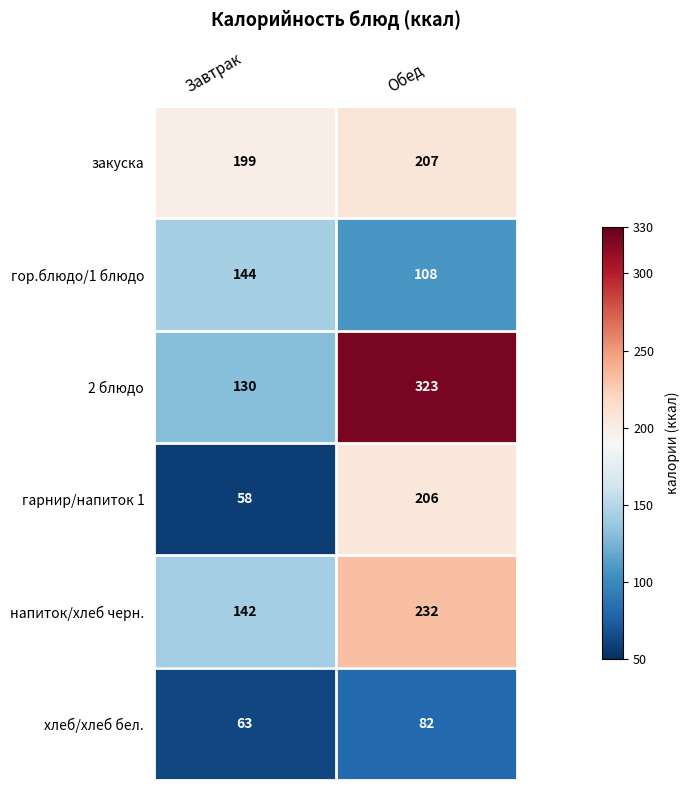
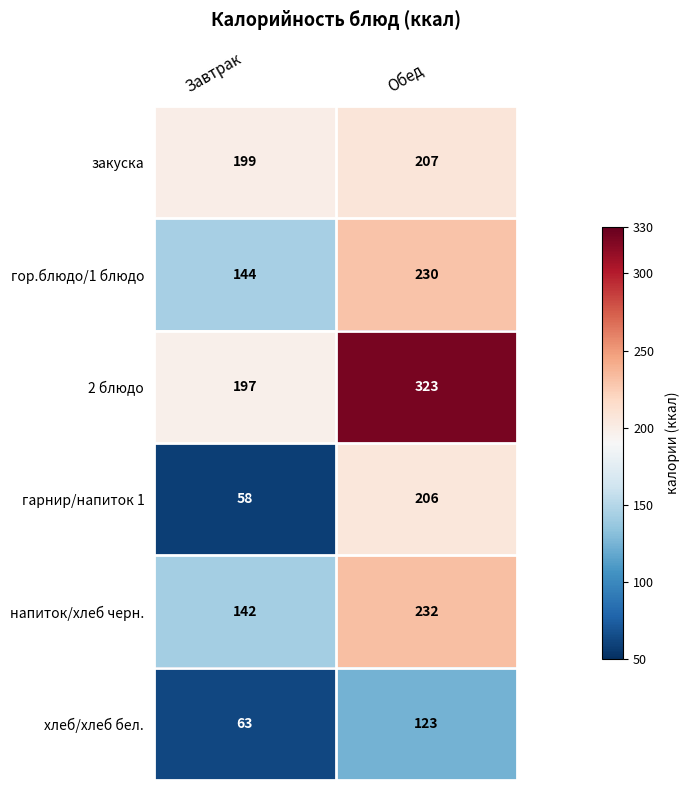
гор.блюдо/1 блюдо, Обед: 108 -> 230
2 блюдо, Завтрак: 130 -> 197
хлеб/хлеб бел., Обед: 82 -> 123
